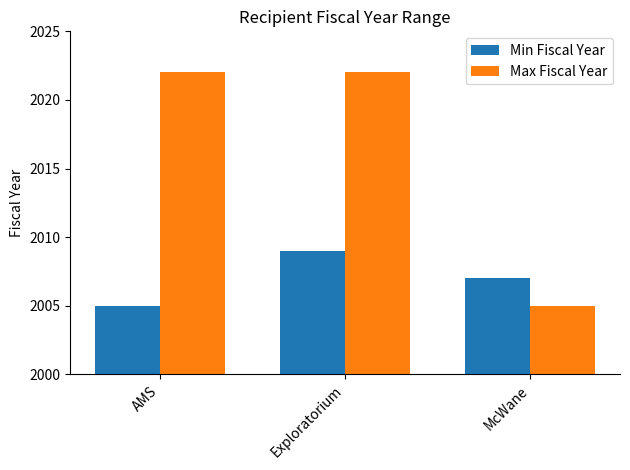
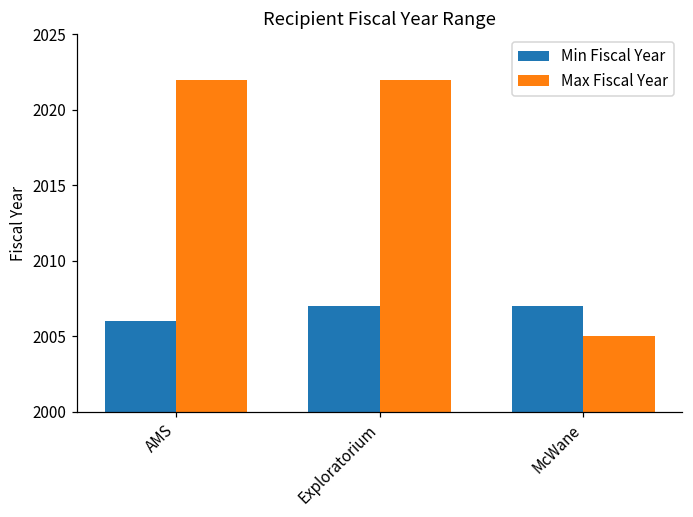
Min Fiscal Year, AMS: 2005 -> 2006
Min Fiscal Year, Exploratorium: 2009 -> 2007
